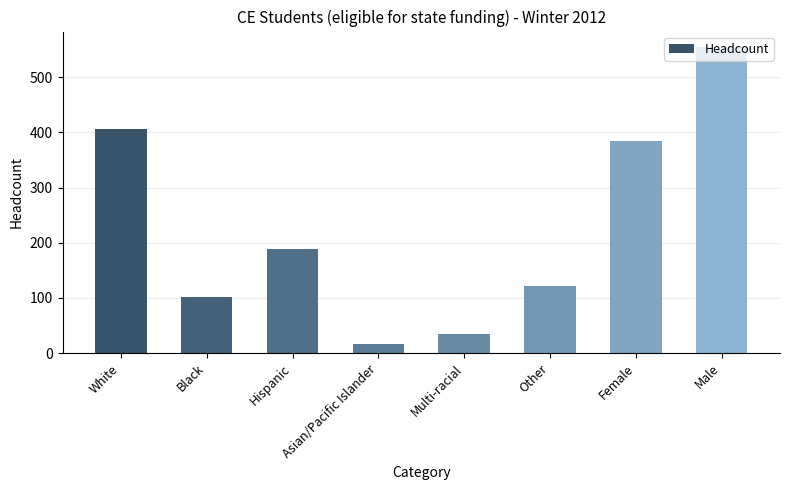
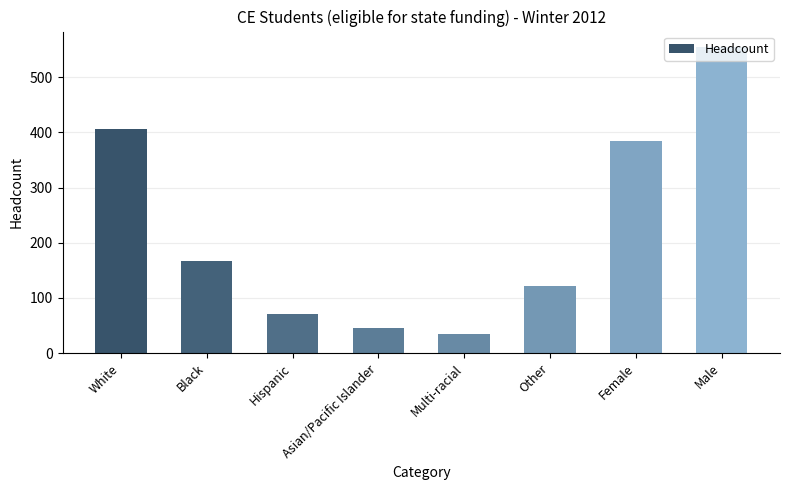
Black: 100 -> 170
Hispanic: 190 -> 70
Asian/Pacific Islander: 20 -> 50
